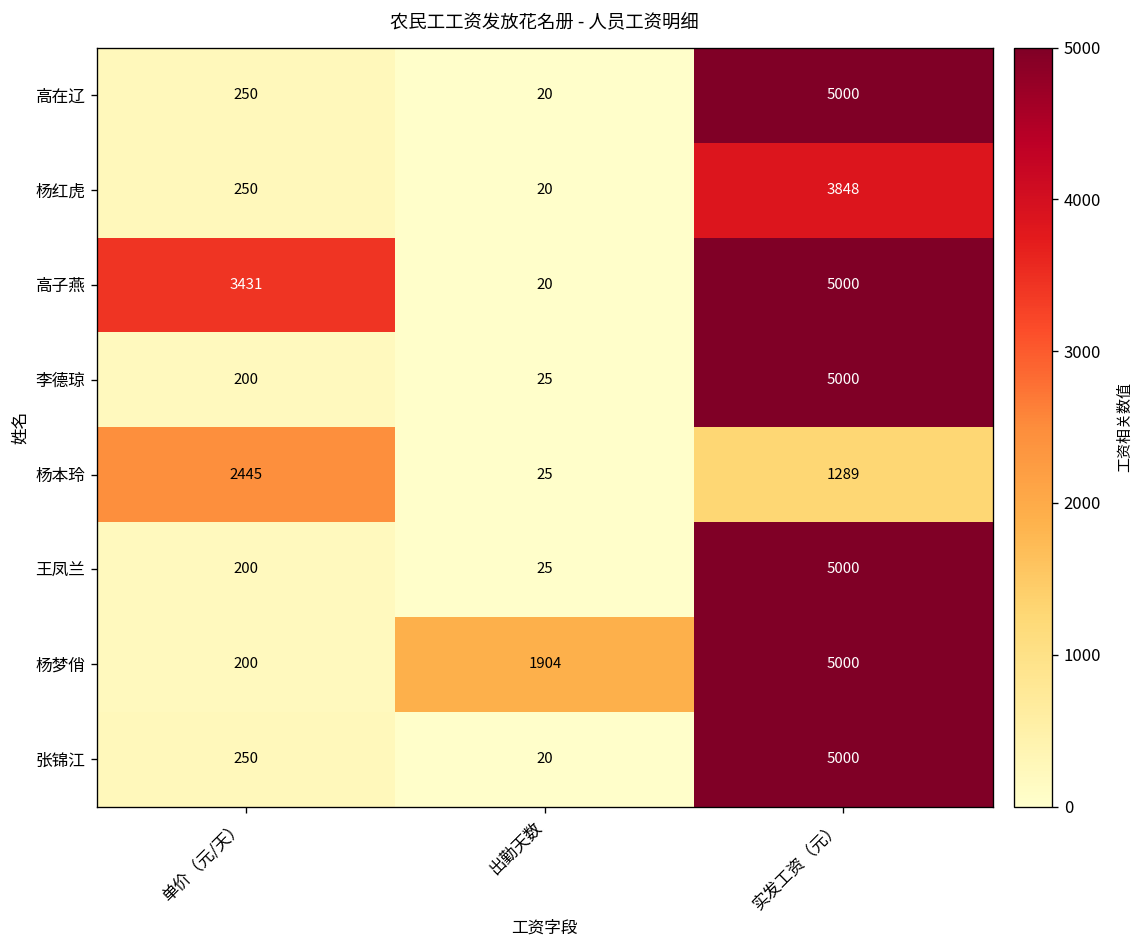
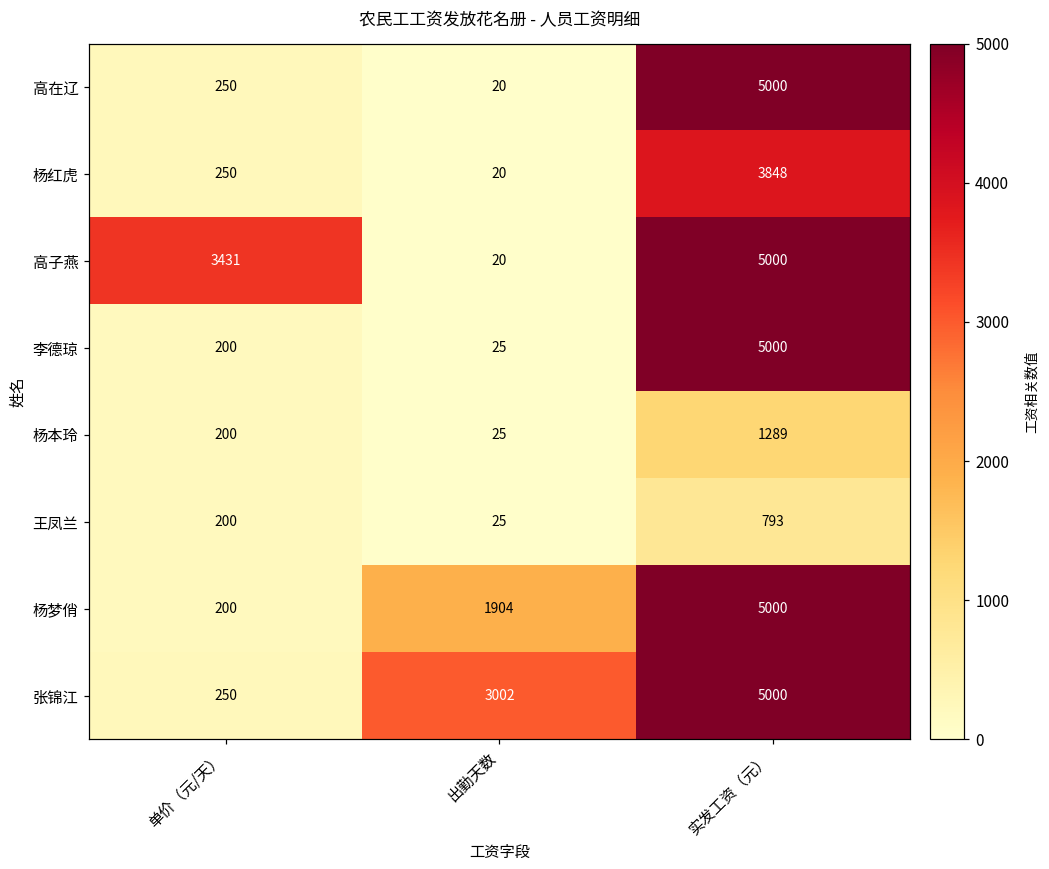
杨本玲, 单价（元/天）: 2445 -> 200
王凤兰, 实发工资（元）: 5000 -> 793
张锦江, 出勤天数: 20 -> 3002
